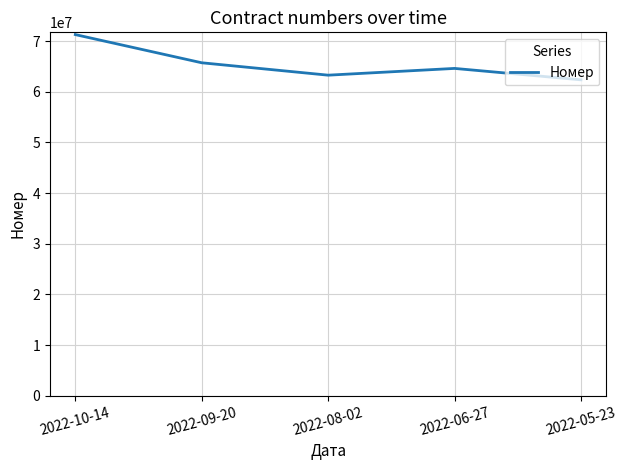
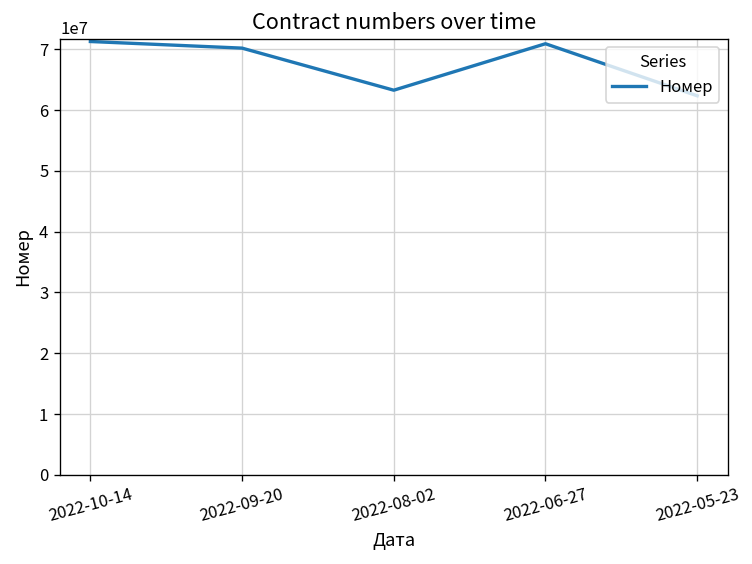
2022-09-20: 66000000 -> 70000000
2022-06-27: 65000000 -> 71000000
